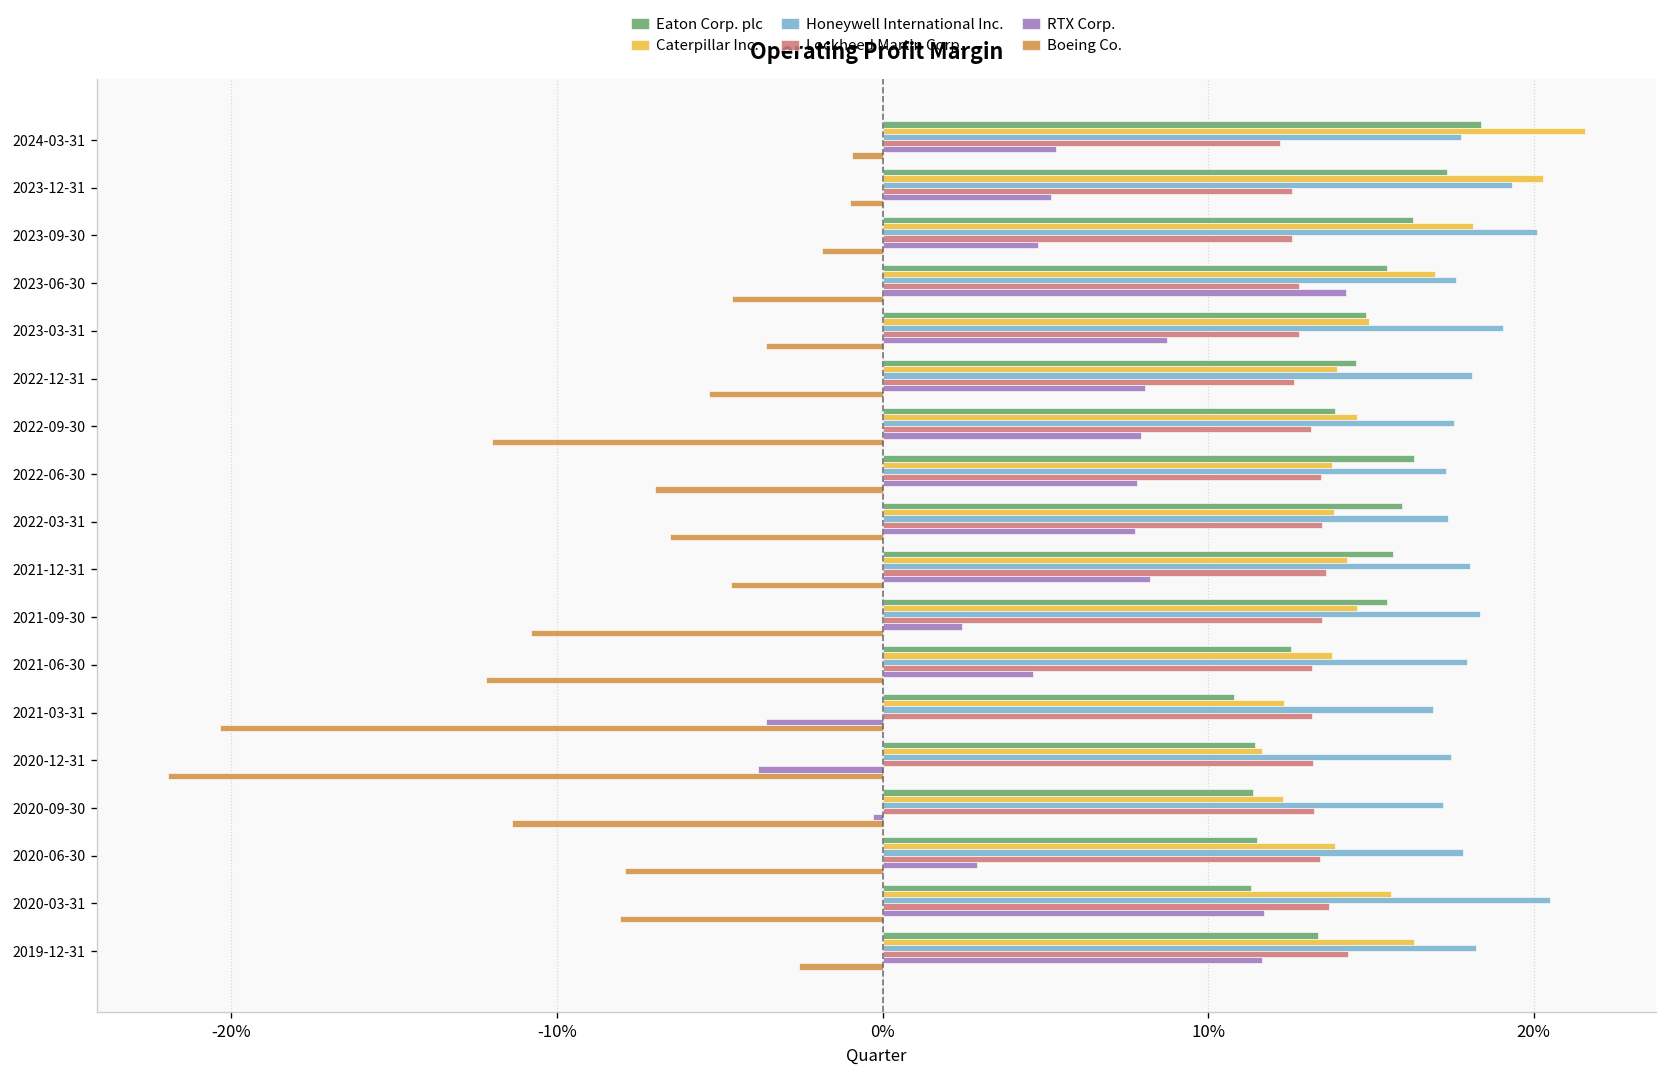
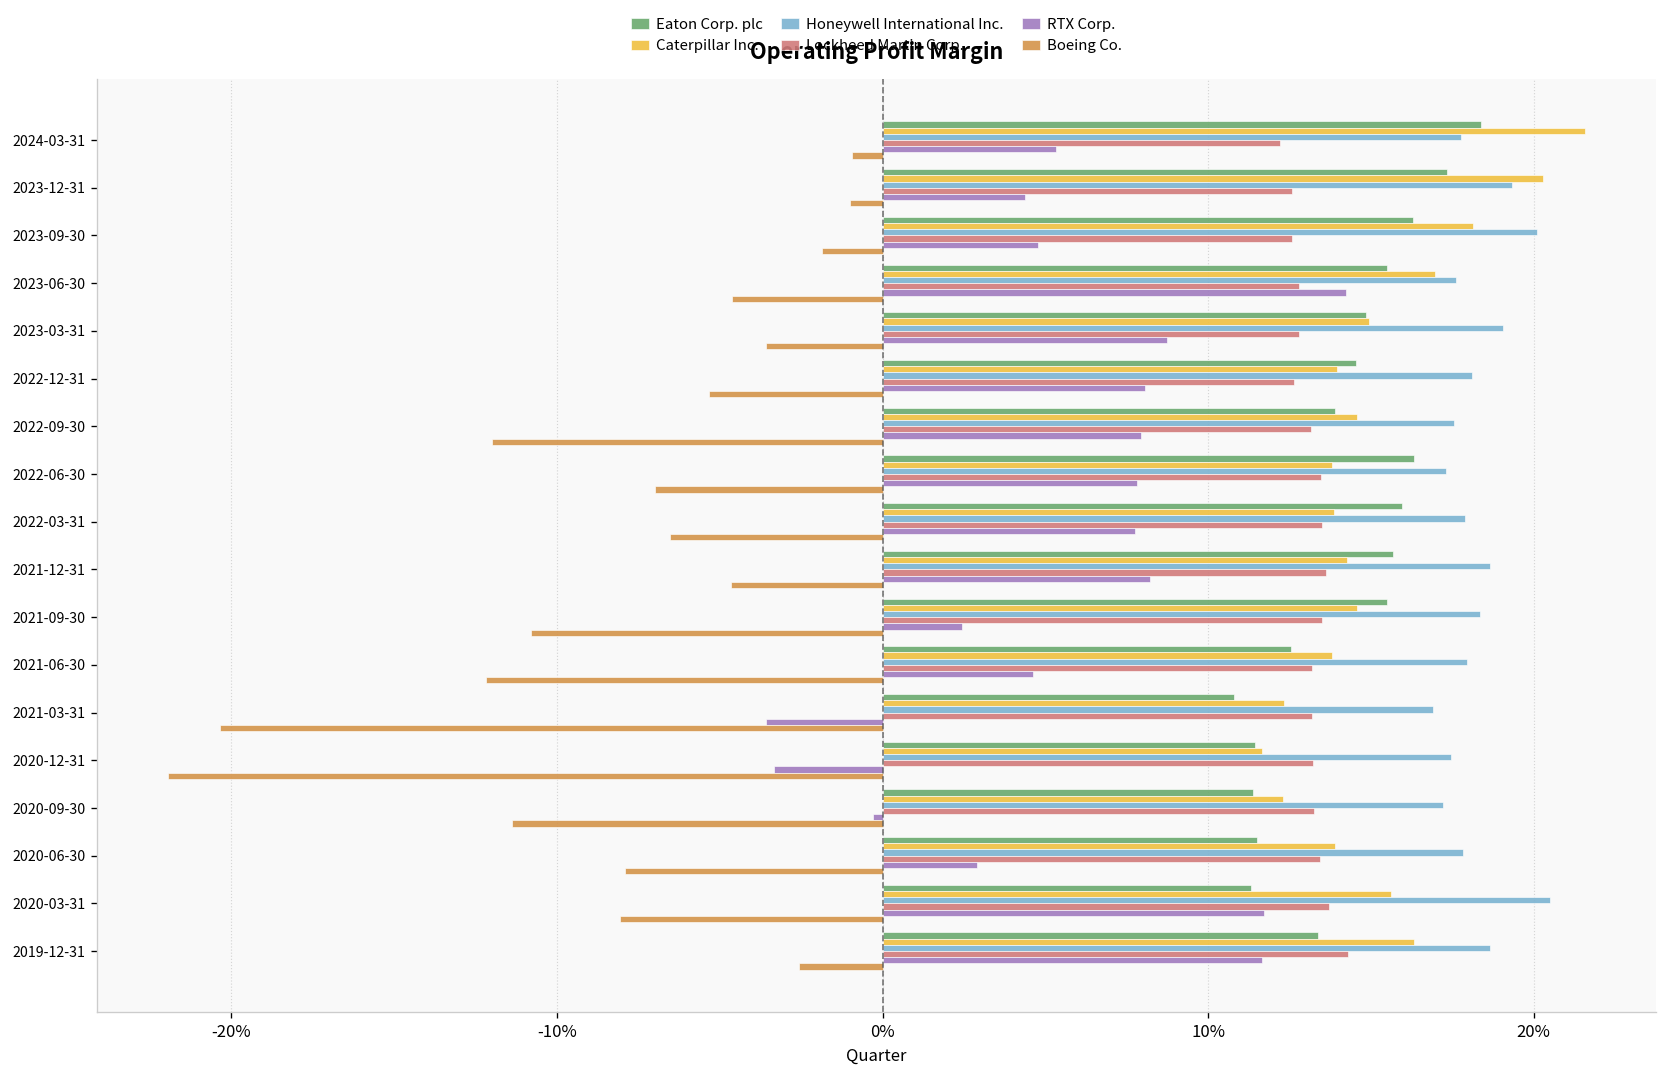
RTX Corp., 2023-12-31: 5.2% -> 4.4%
Honeywell International Inc., 2022-03-31: 17.4% -> 17.9%
Honeywell International Inc., 2021-12-31: 18.0% -> 18.7%
RTX Corp., 2020-12-31: -3.8% -> -3.3%
Honeywell International Inc., 2019-12-31: 18.2% -> 18.7%
